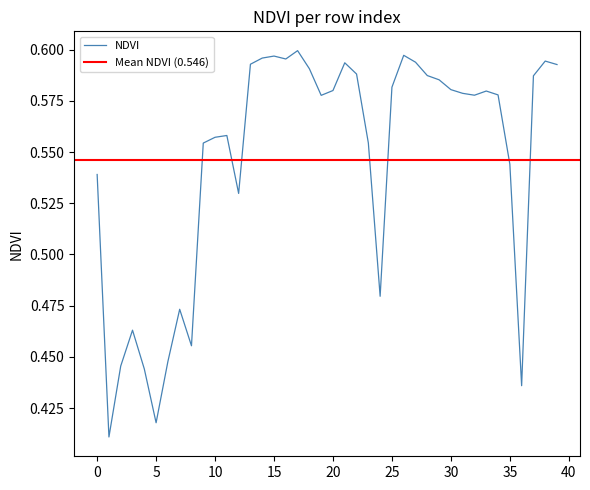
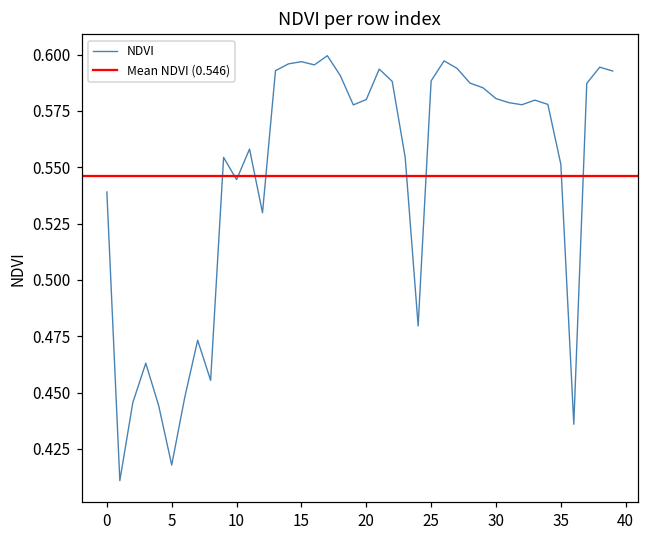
10: 0.557 -> 0.545
25: 0.582 -> 0.588
35: 0.544 -> 0.551
